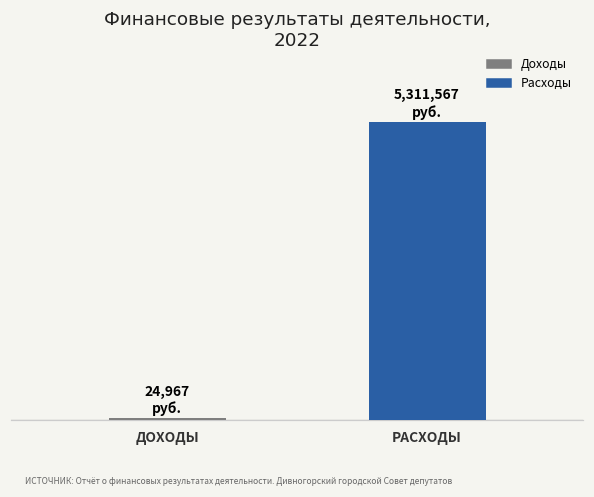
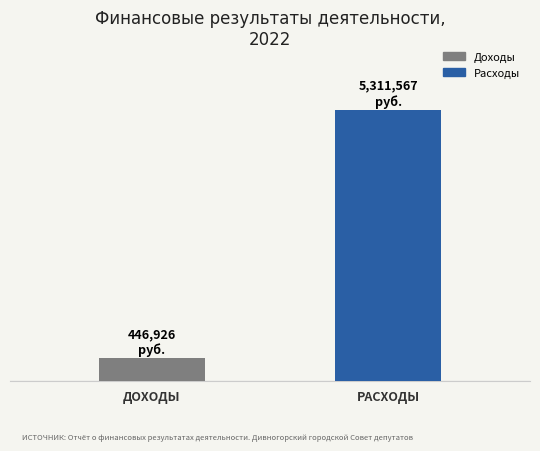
ДОХОДЫ: 24,967 -> 446,926
